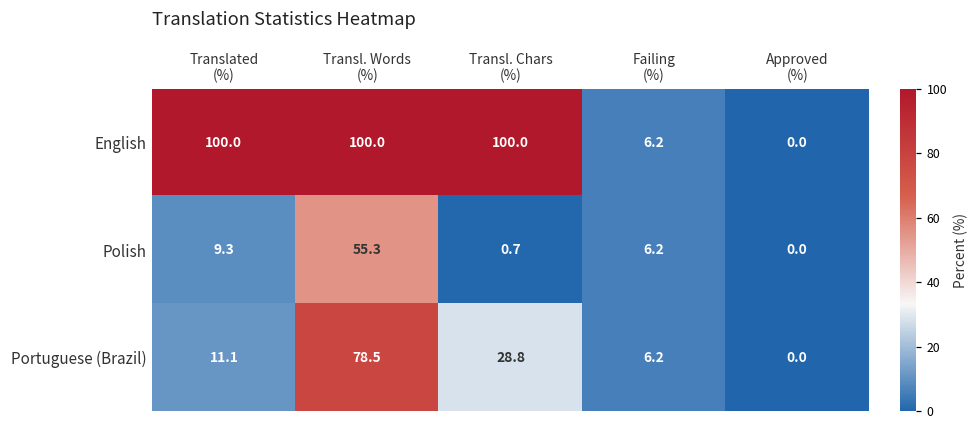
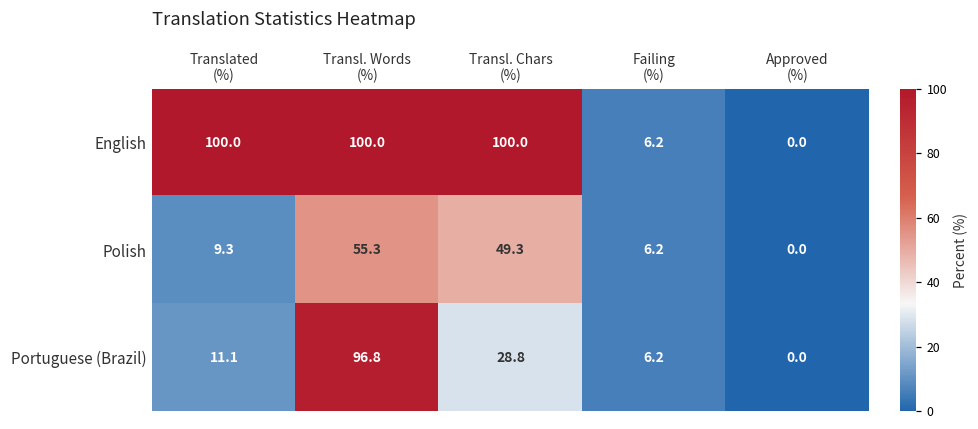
Polish, Transl. Chars (%): 0.7 -> 49.3
Portuguese (Brazil), Transl. Words (%): 78.5 -> 96.8
